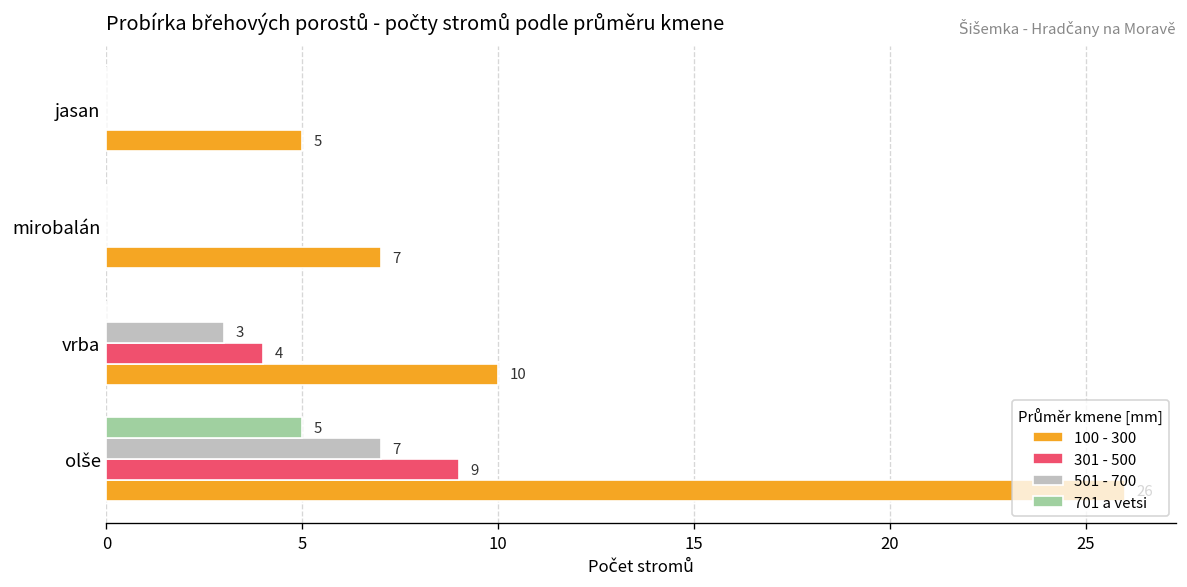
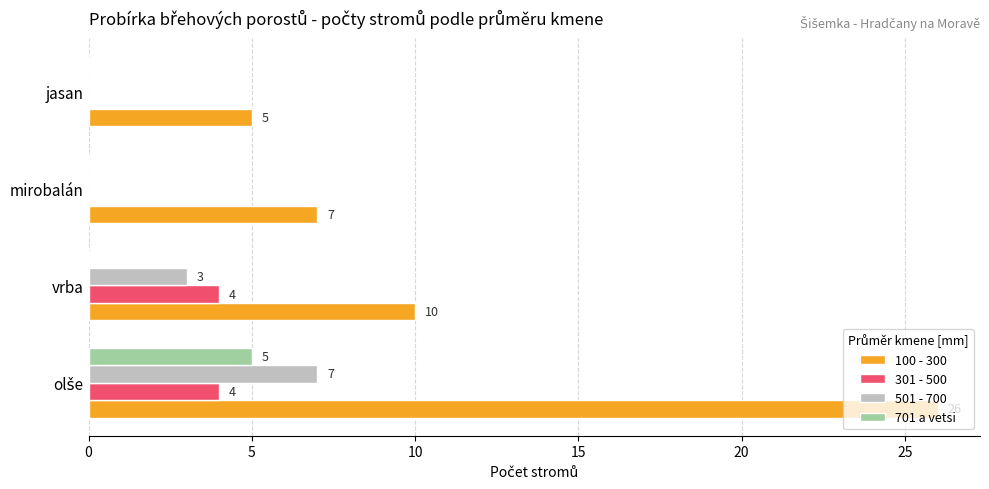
301 - 500, olše: 9 -> 4
